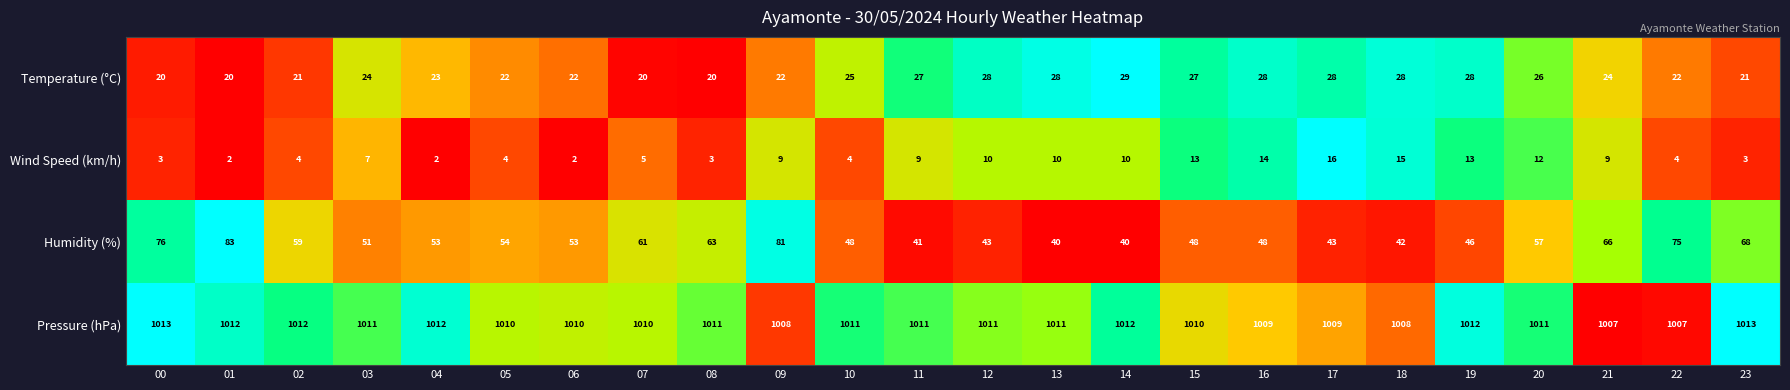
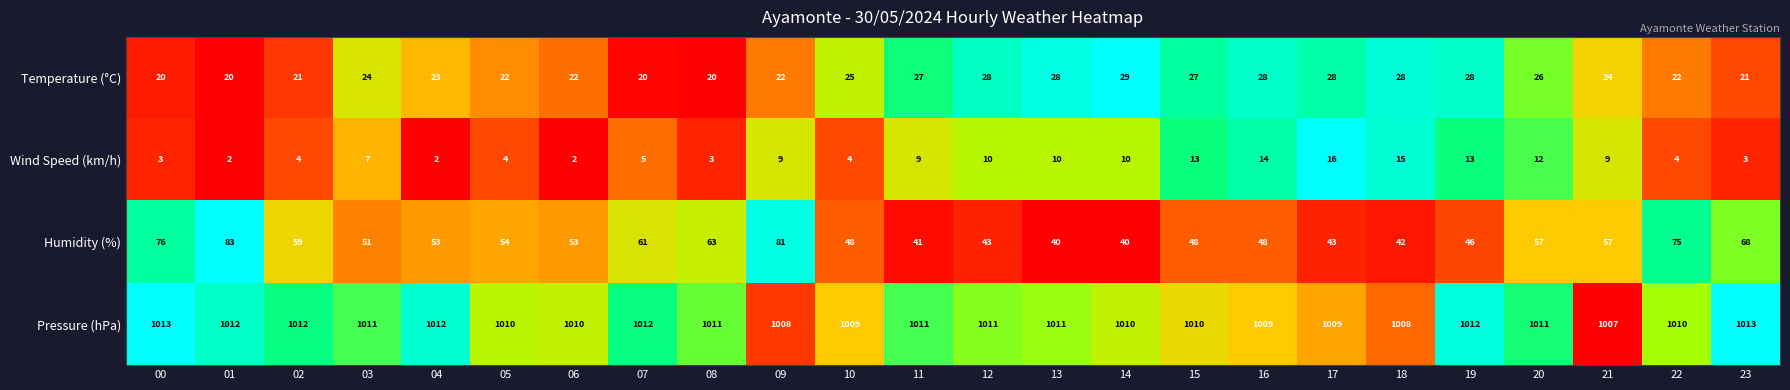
Humidity (%), 21: 66 -> 57
Pressure (hPa), 07: 1010 -> 1012
Pressure (hPa), 10: 1011 -> 1009
Pressure (hPa), 14: 1012 -> 1010
Pressure (hPa), 22: 1007 -> 1010
